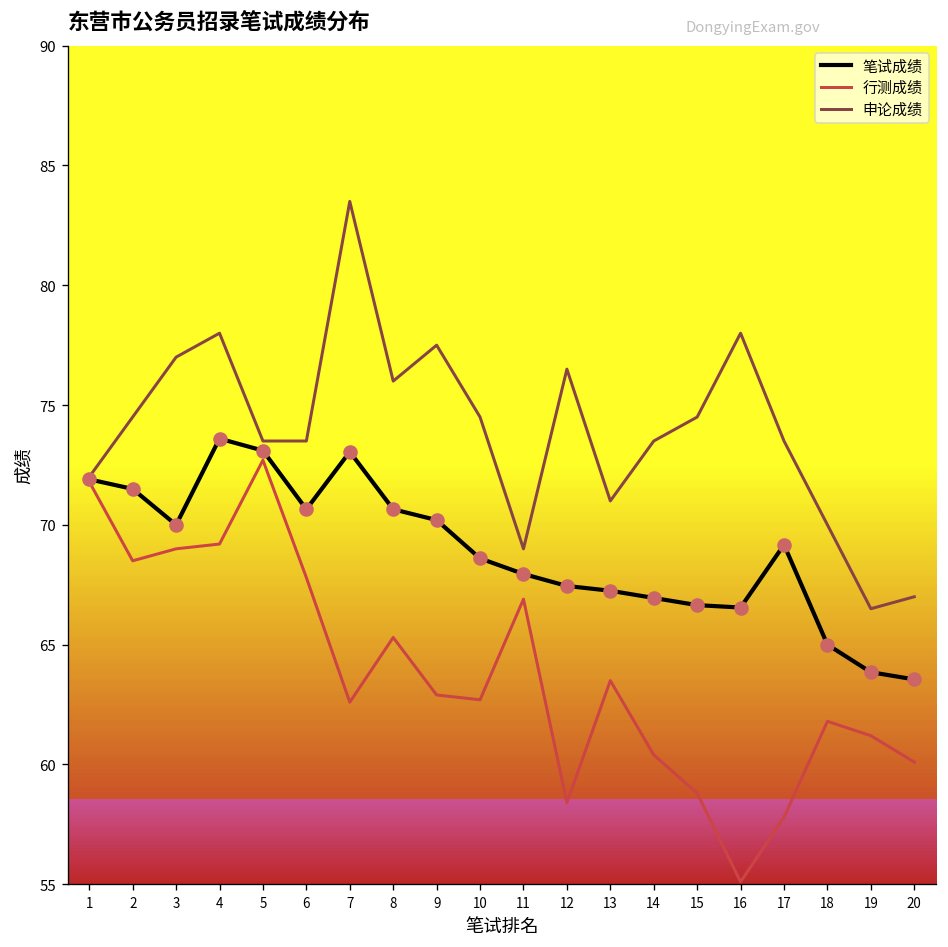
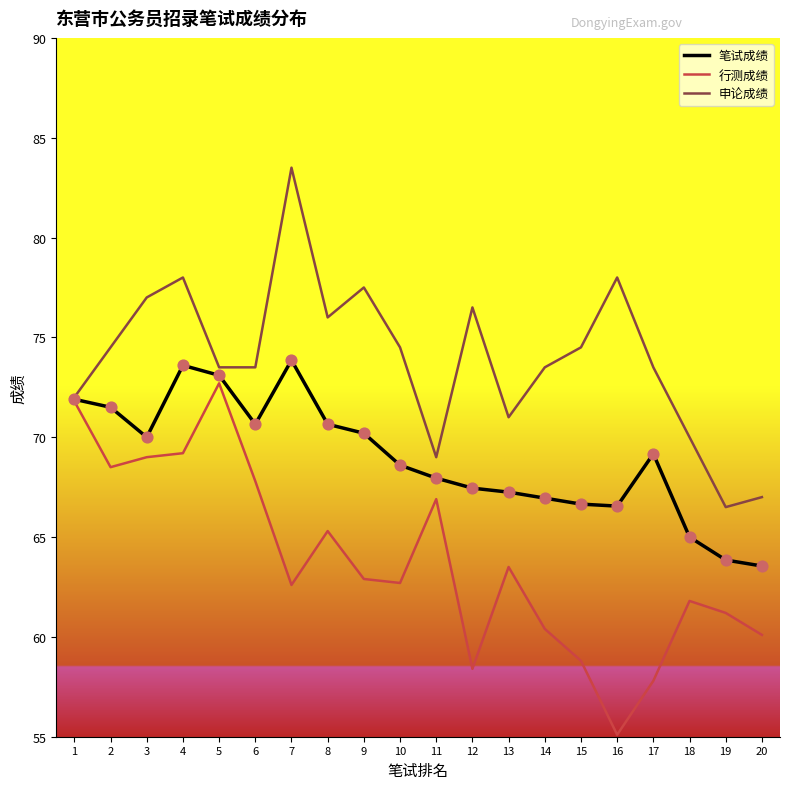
笔试成绩, 7: 73.1 -> 73.9
